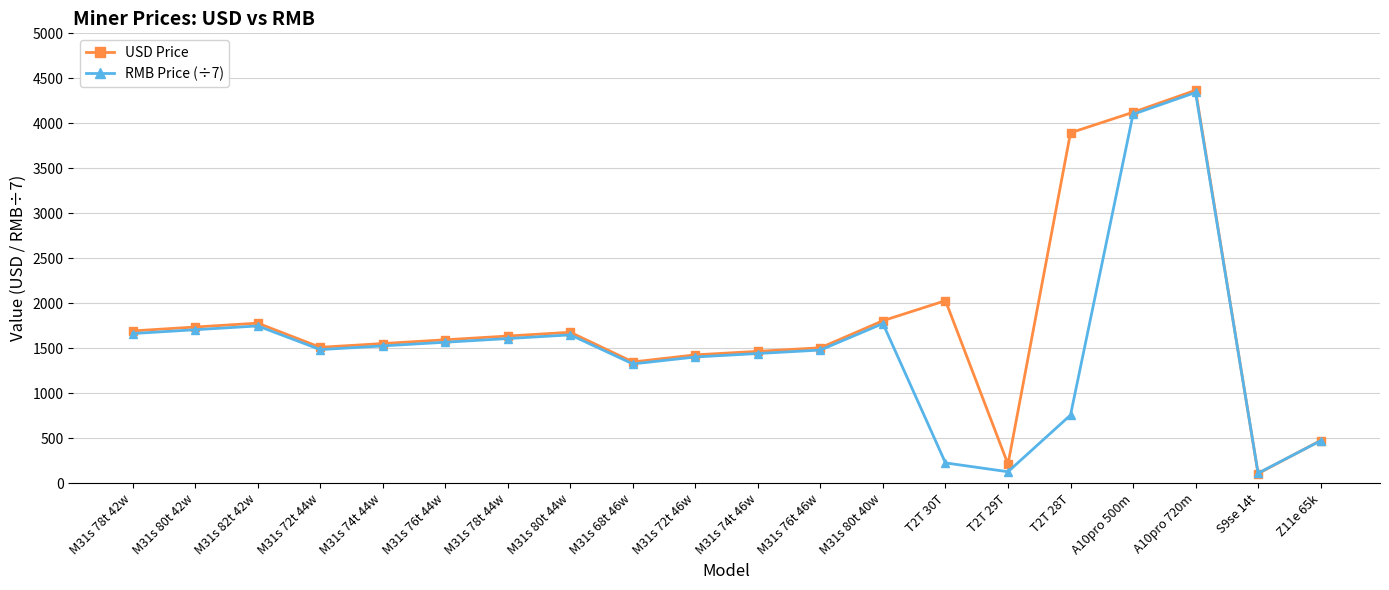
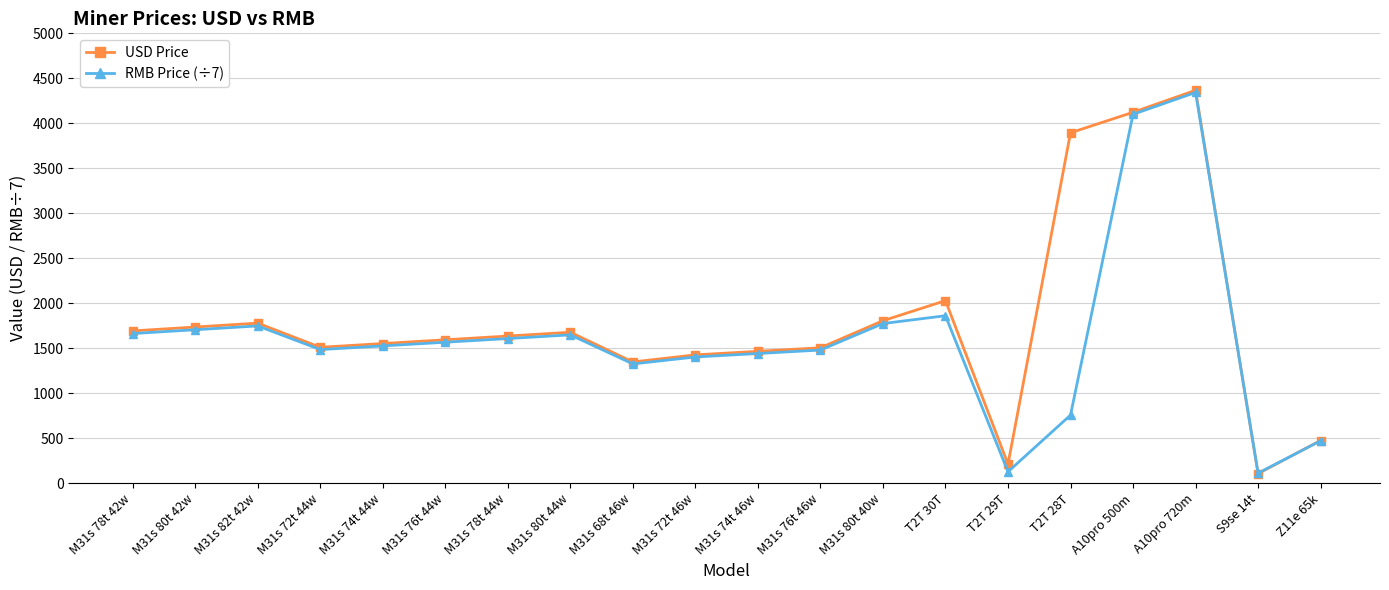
RMB Price (÷7), T2T 30T: 200 -> 1900
